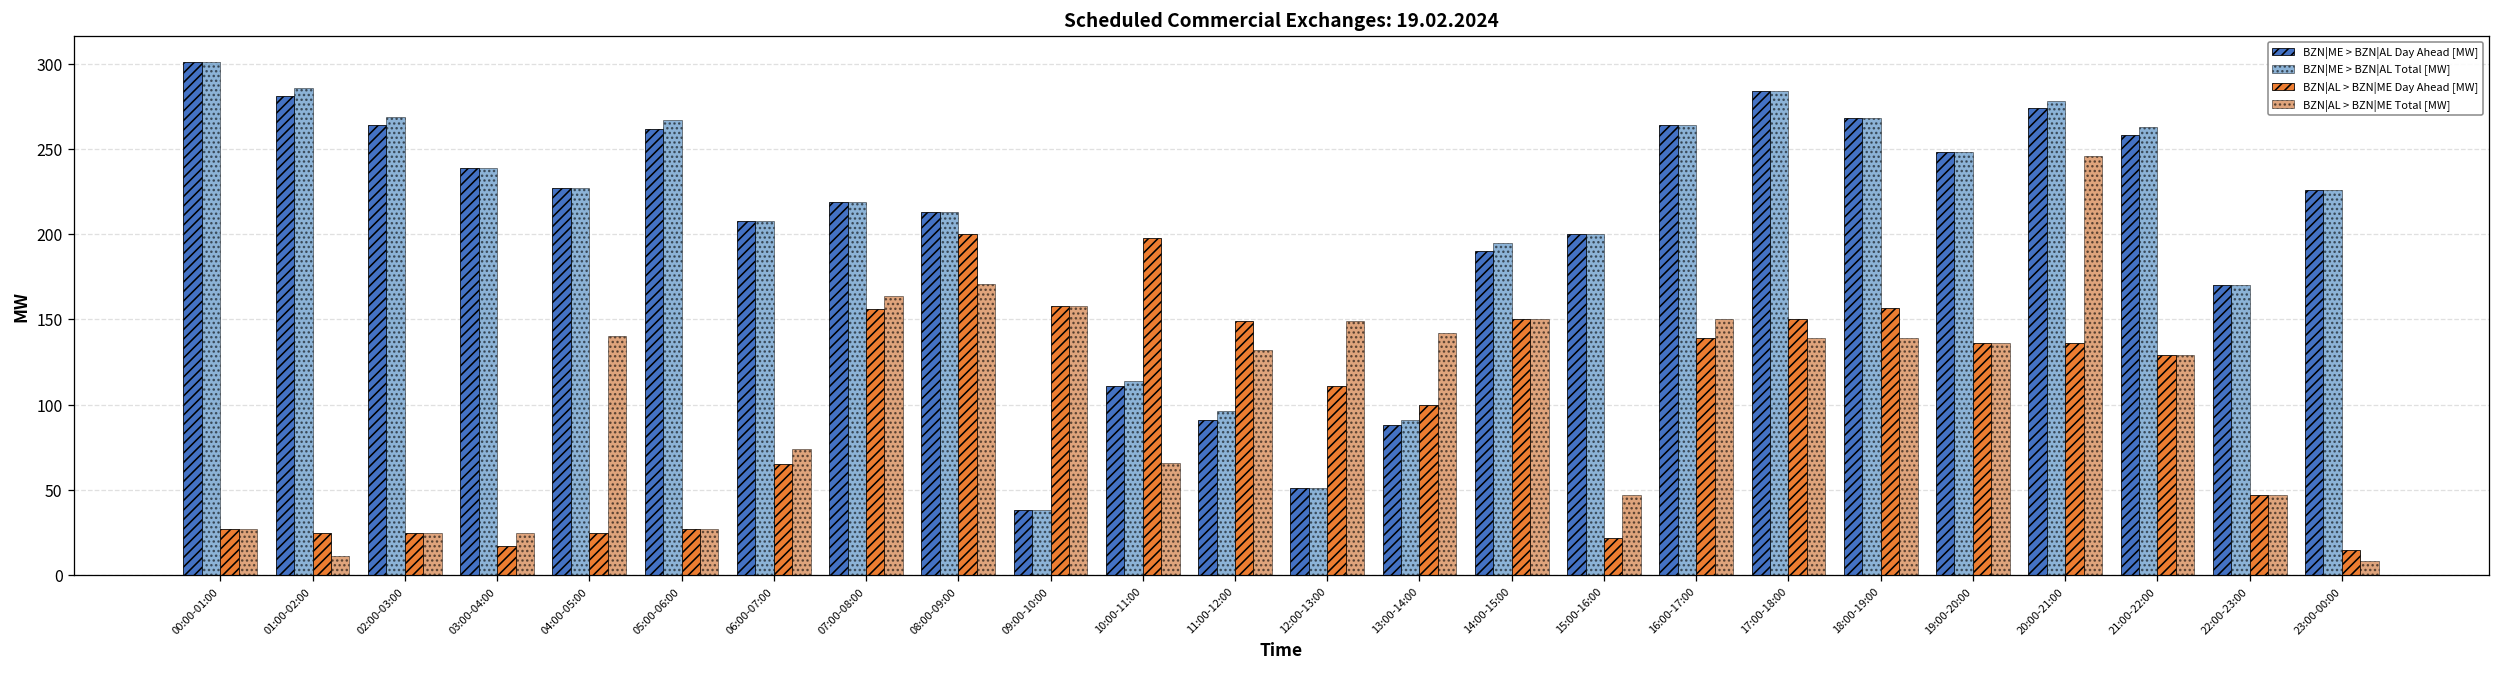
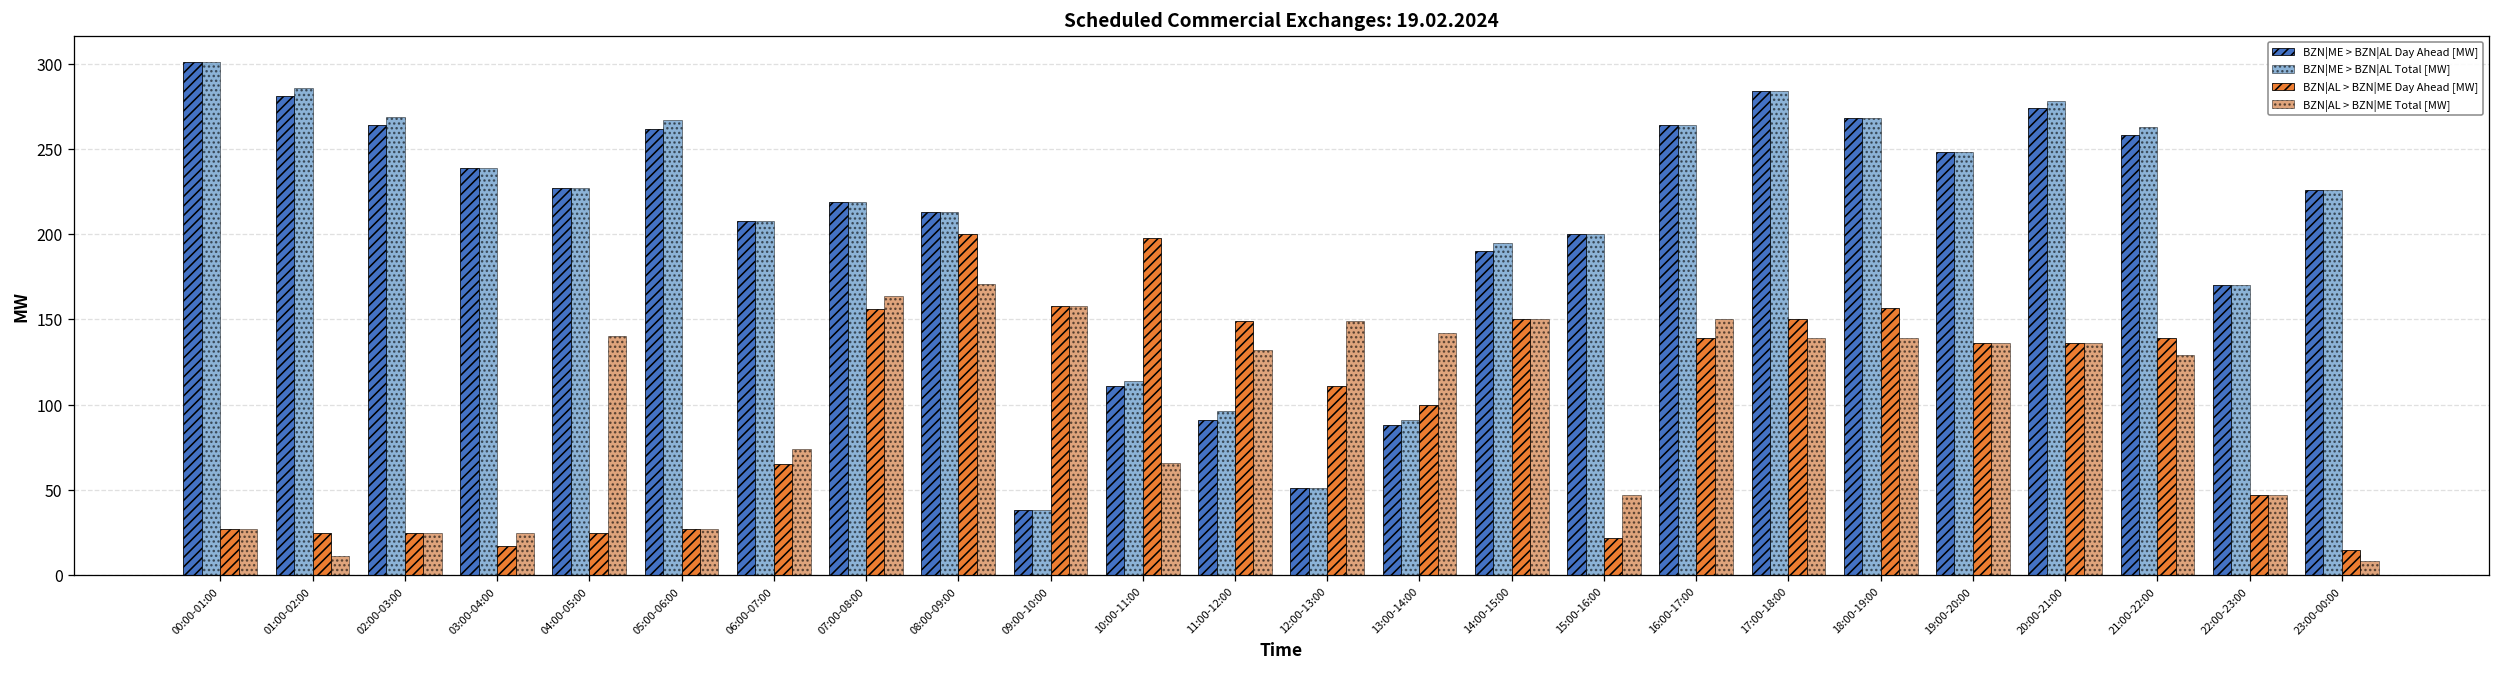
BZN|AL > BZN|ME Total [MW], 20:00-21:00: 246 -> 136
BZN|AL > BZN|ME Day Ahead [MW], 21:00-22:00: 129 -> 139
